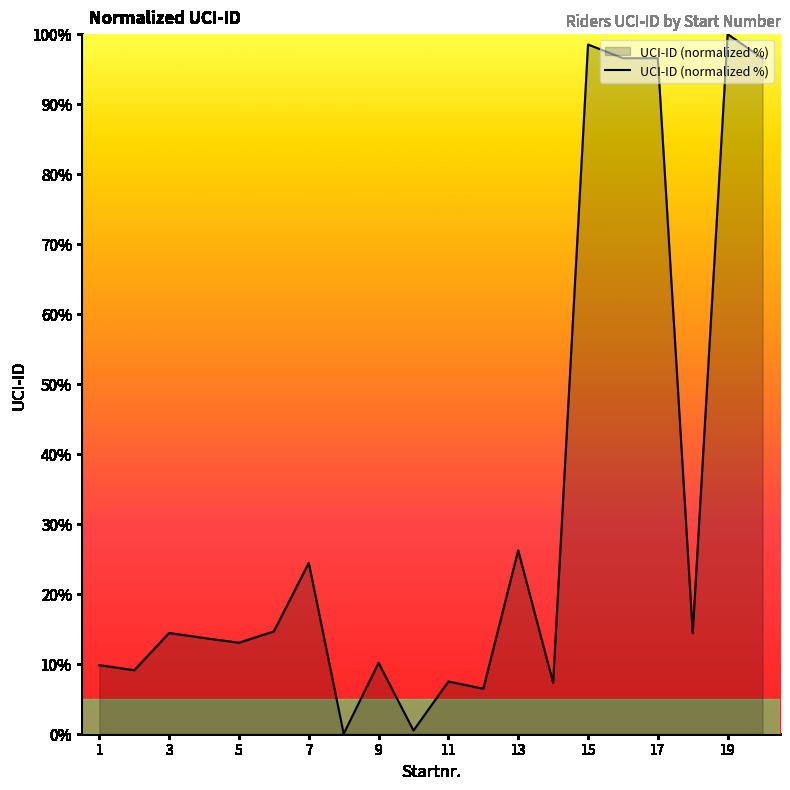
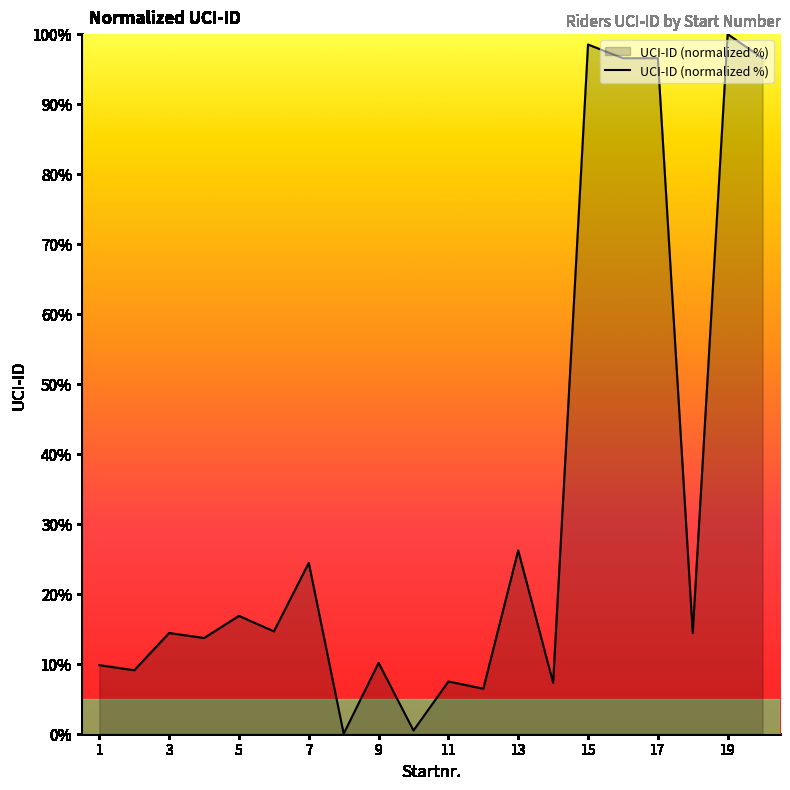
5: 13% -> 17%
